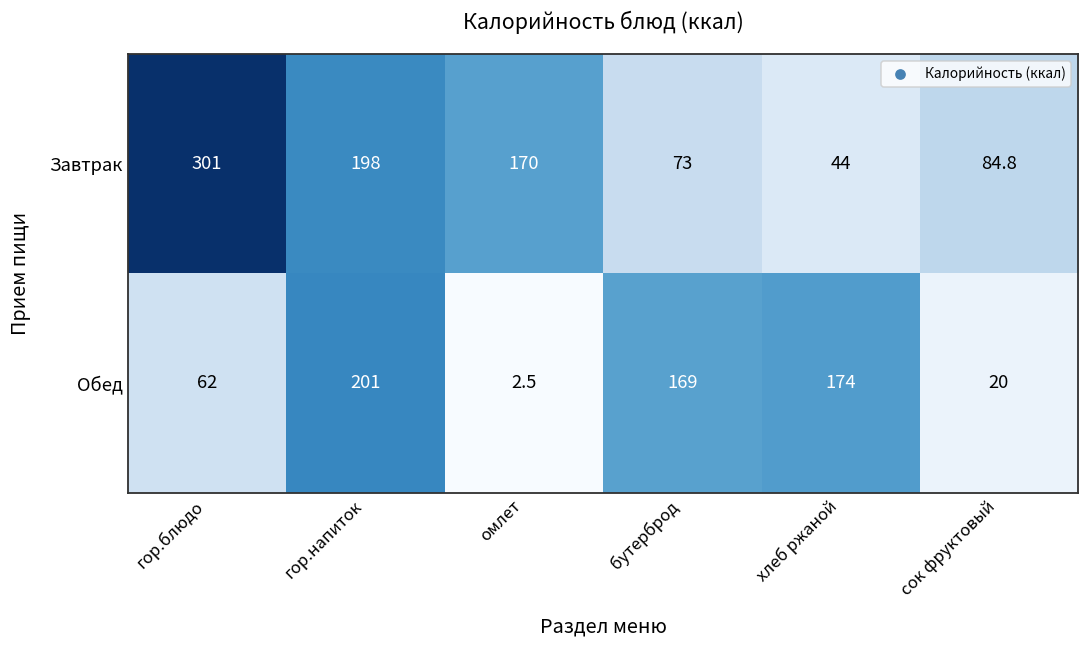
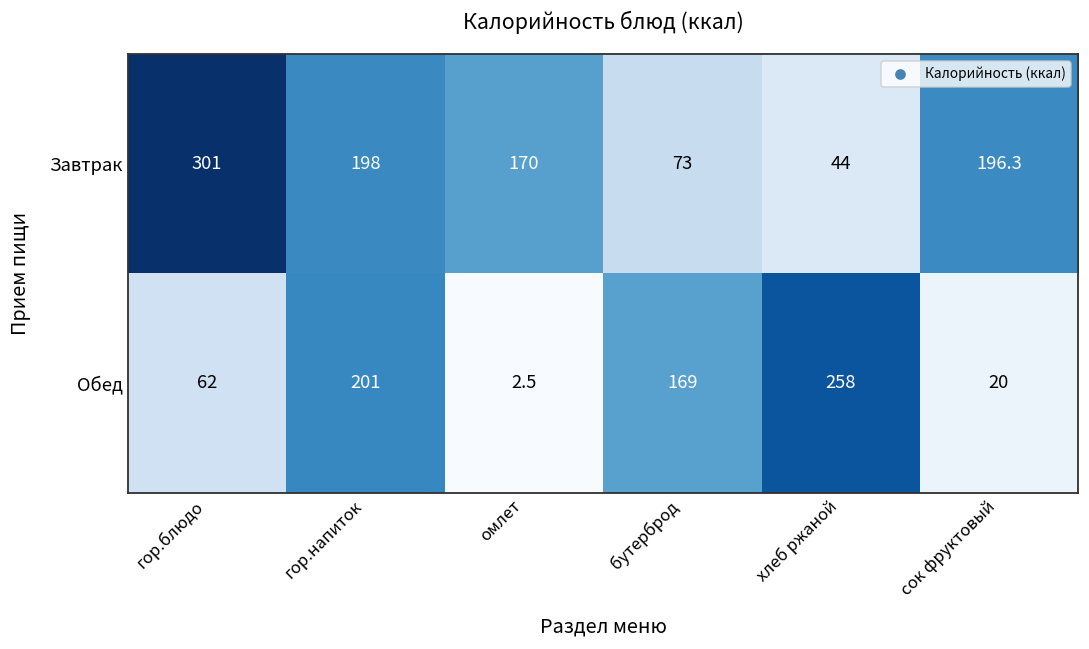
Завтрак, сок фруктовый: 84.8 -> 196.3
Обед, хлеб ржаной: 174 -> 258
